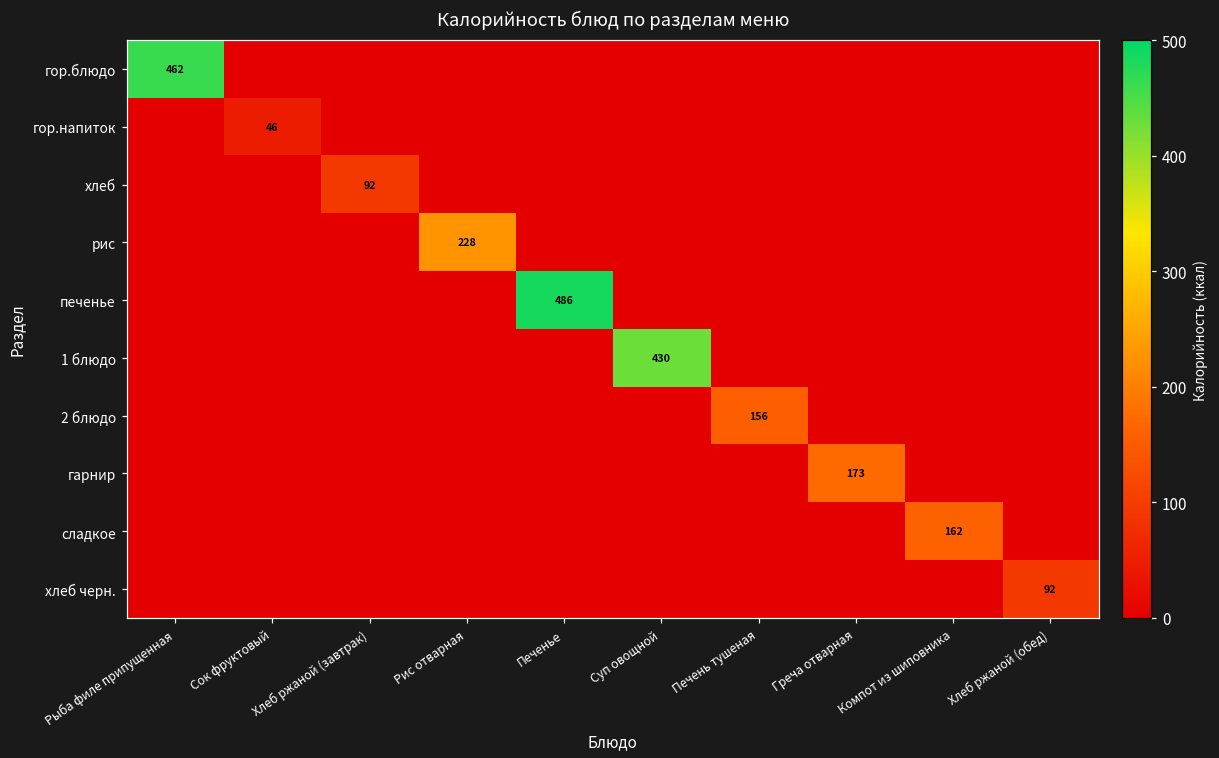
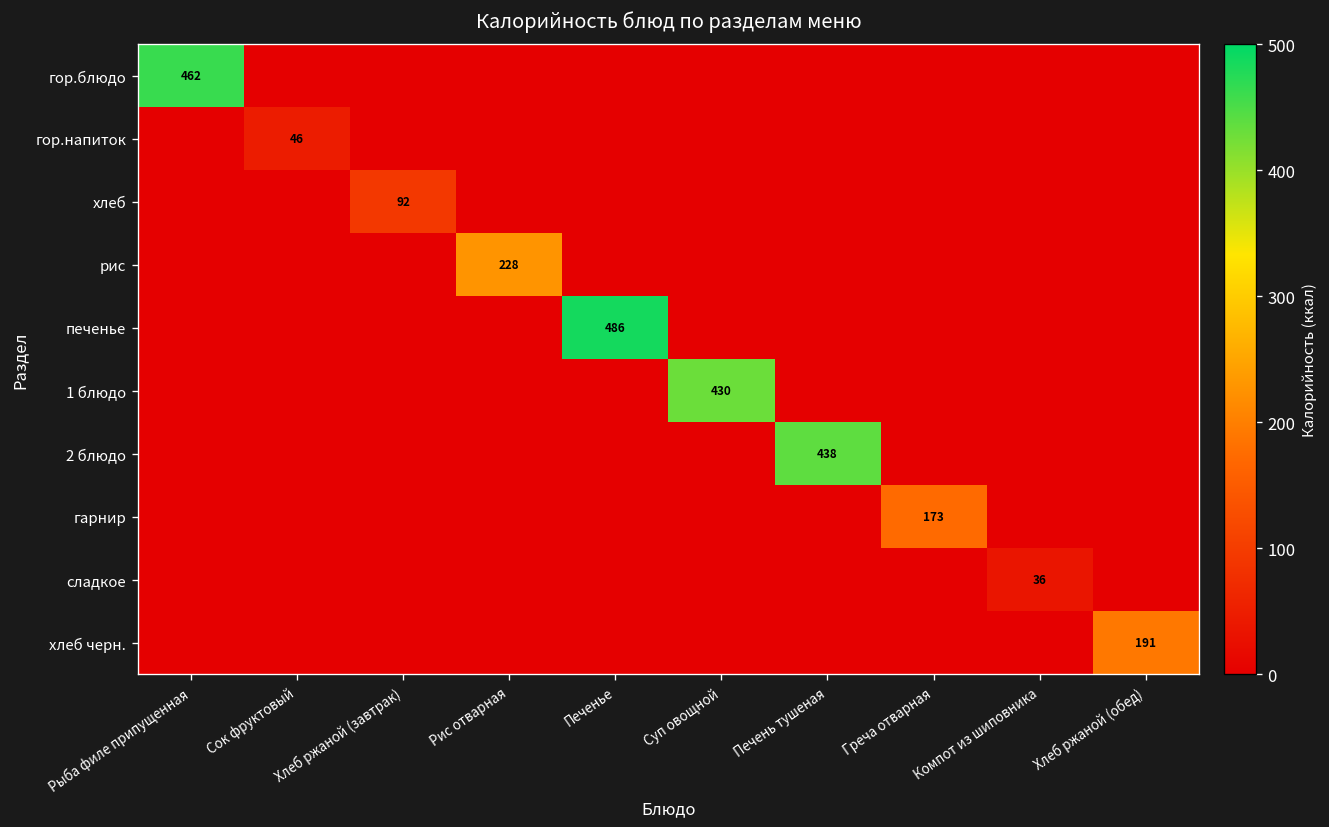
2 блюдо, Печень тушеная: 156 -> 438
сладкое, Компот из шиповника: 162 -> 36
хлеб черн., Хлеб ржаной (обед): 92 -> 191
